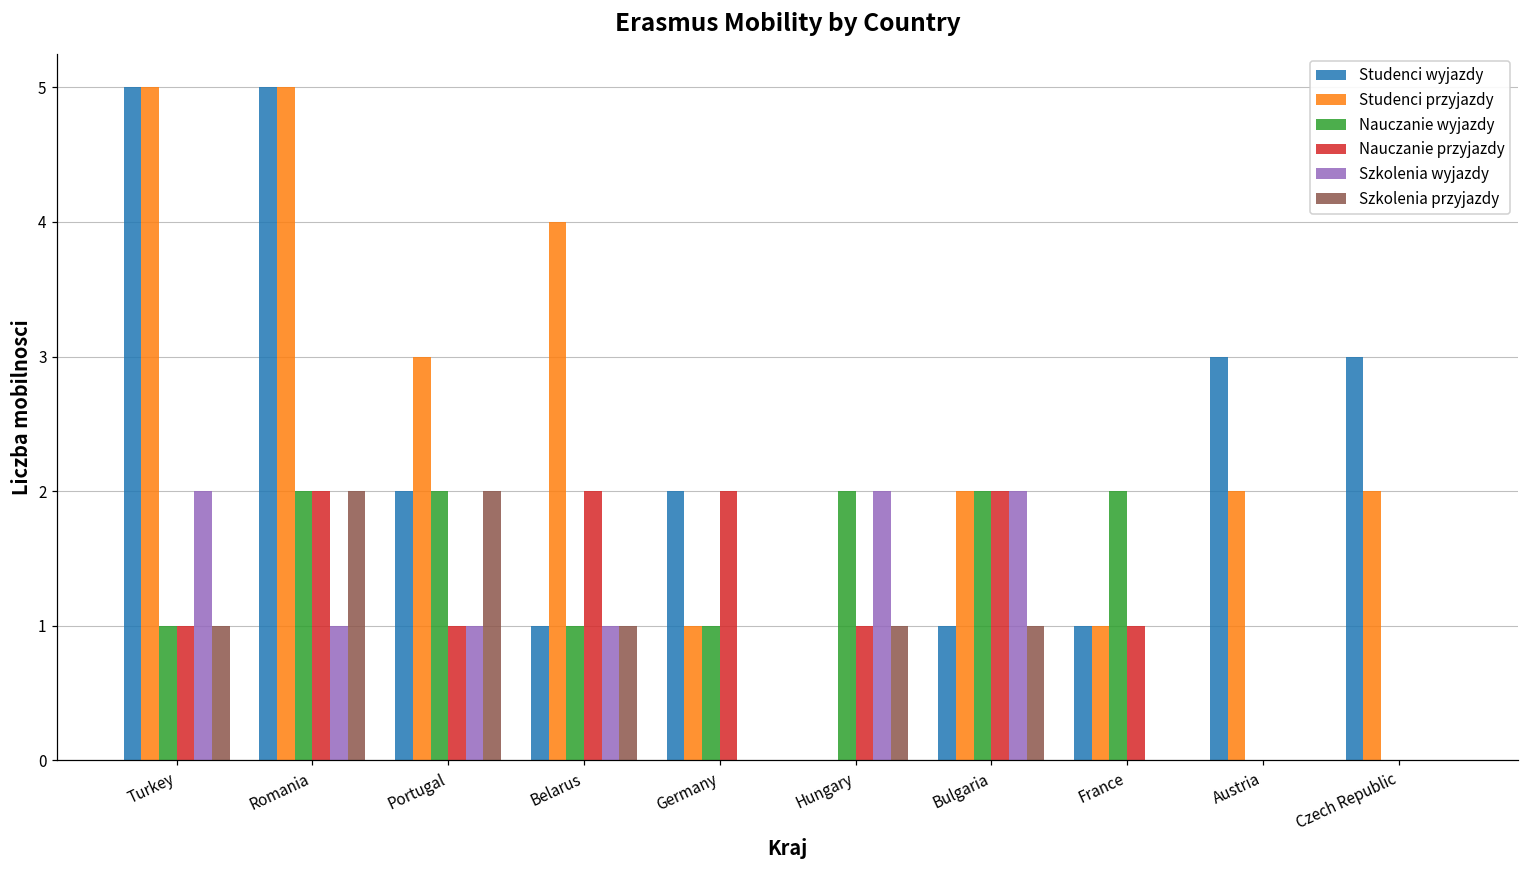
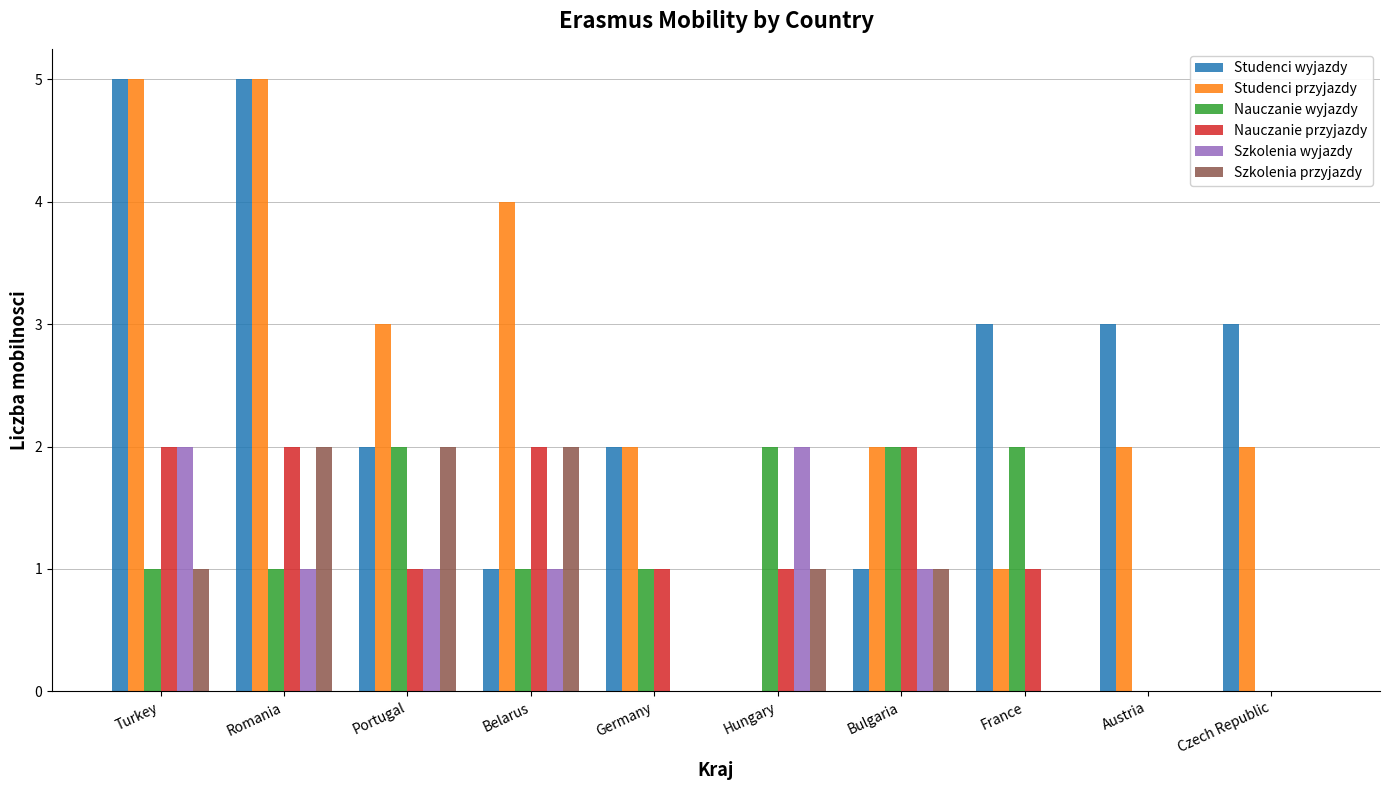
Nauczanie przyjazdy, Turkey: 1 -> 2
Nauczanie wyjazdy, Romania: 2 -> 1
Szkolenia przyjazdy, Belarus: 1 -> 2
Studenci przyjazdy, Germany: 1 -> 2
Nauczanie przyjazdy, Germany: 2 -> 1
Szkolenia wyjazdy, Bulgaria: 2 -> 1
Studenci wyjazdy, France: 1 -> 3
